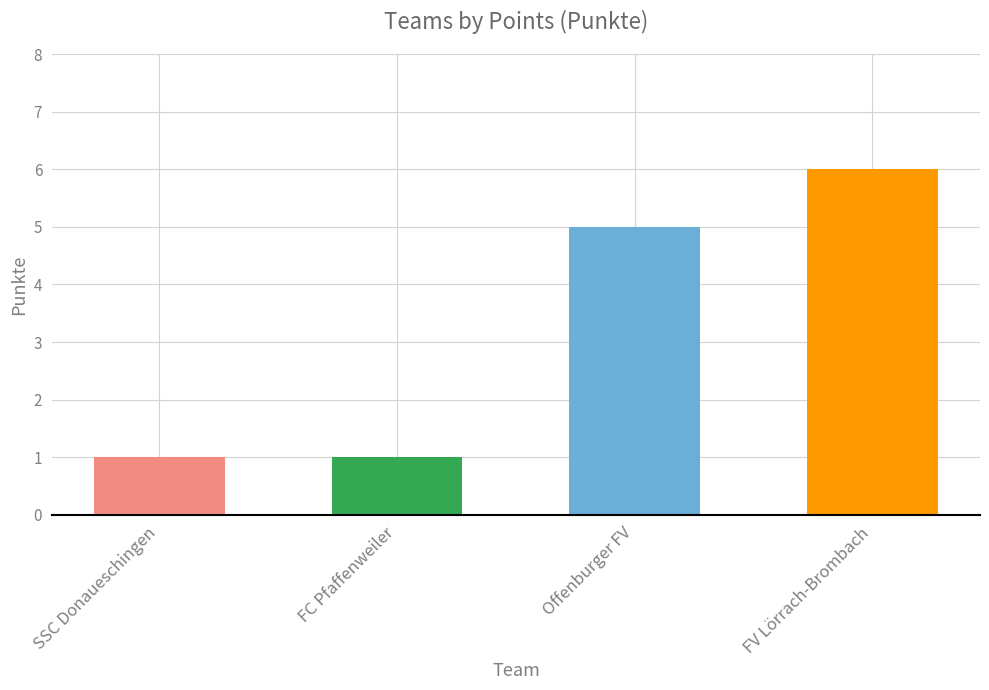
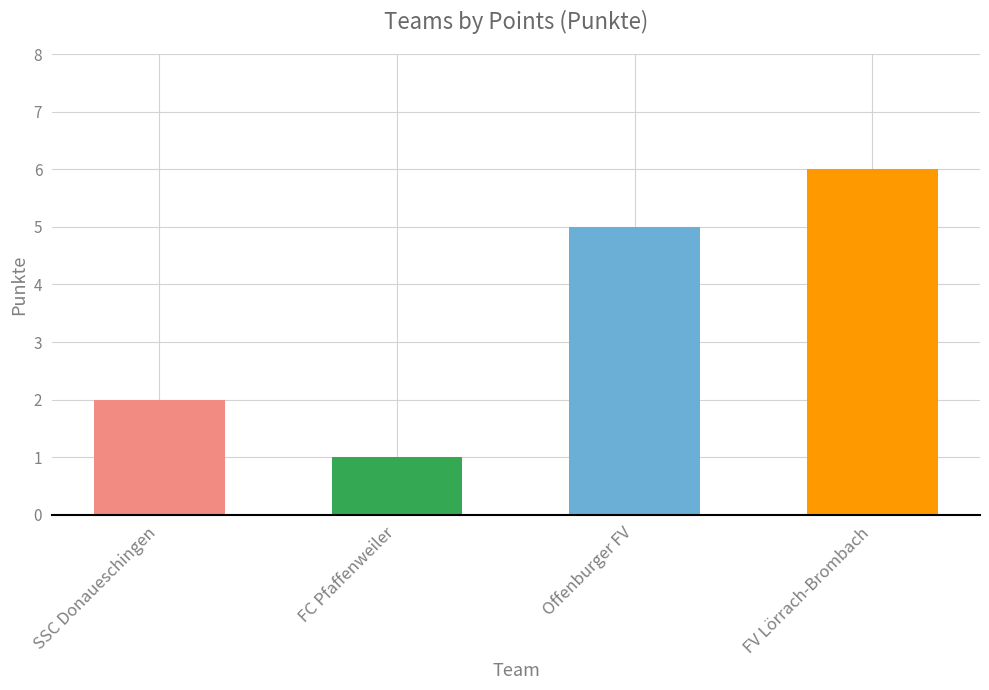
SSC Donaueschingen: 1 -> 2
